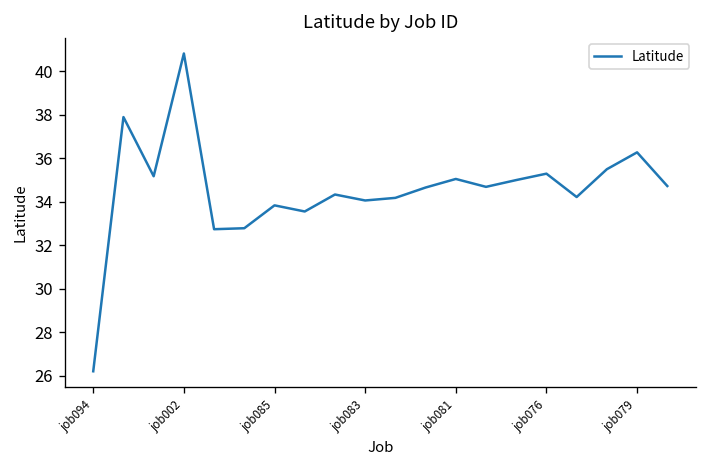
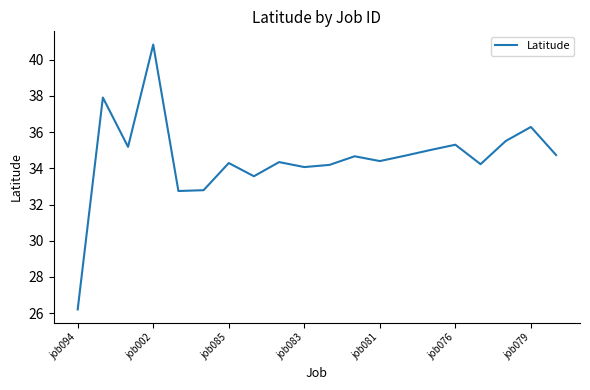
job085: 33.8 -> 34.3
job081: 35.1 -> 34.4
